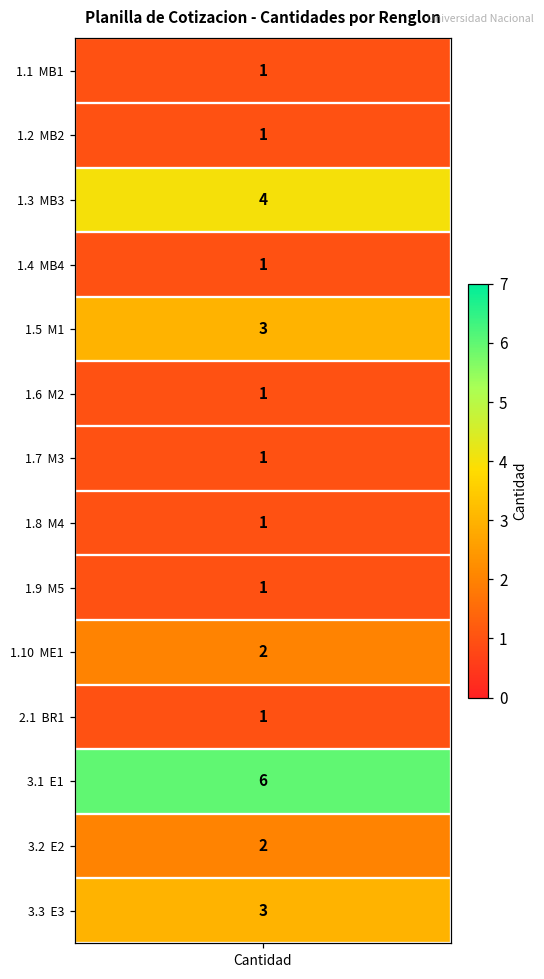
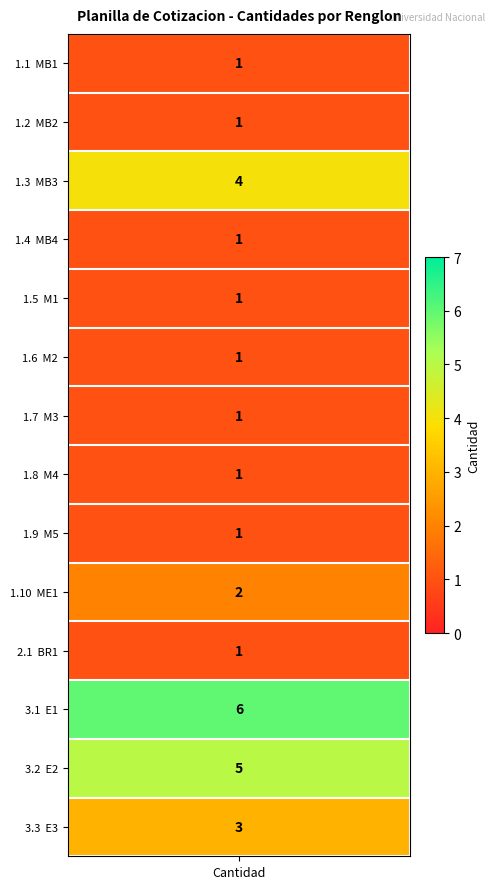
1.5 M1, Cantidad: 3 -> 1
3.2 E2, Cantidad: 2 -> 5
